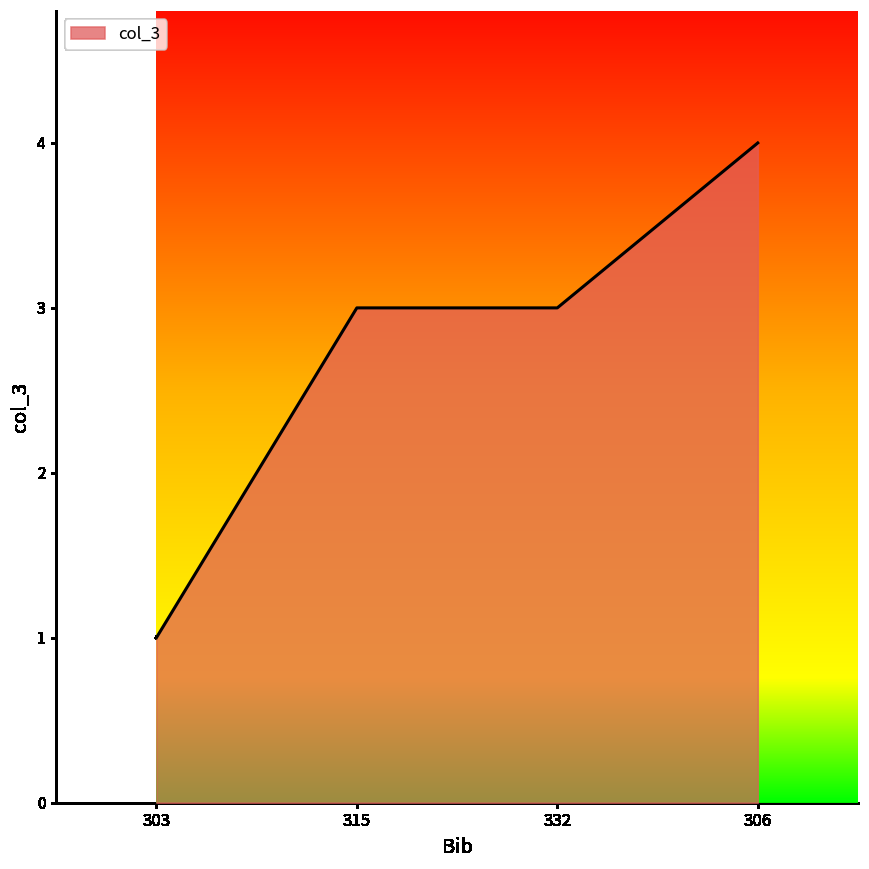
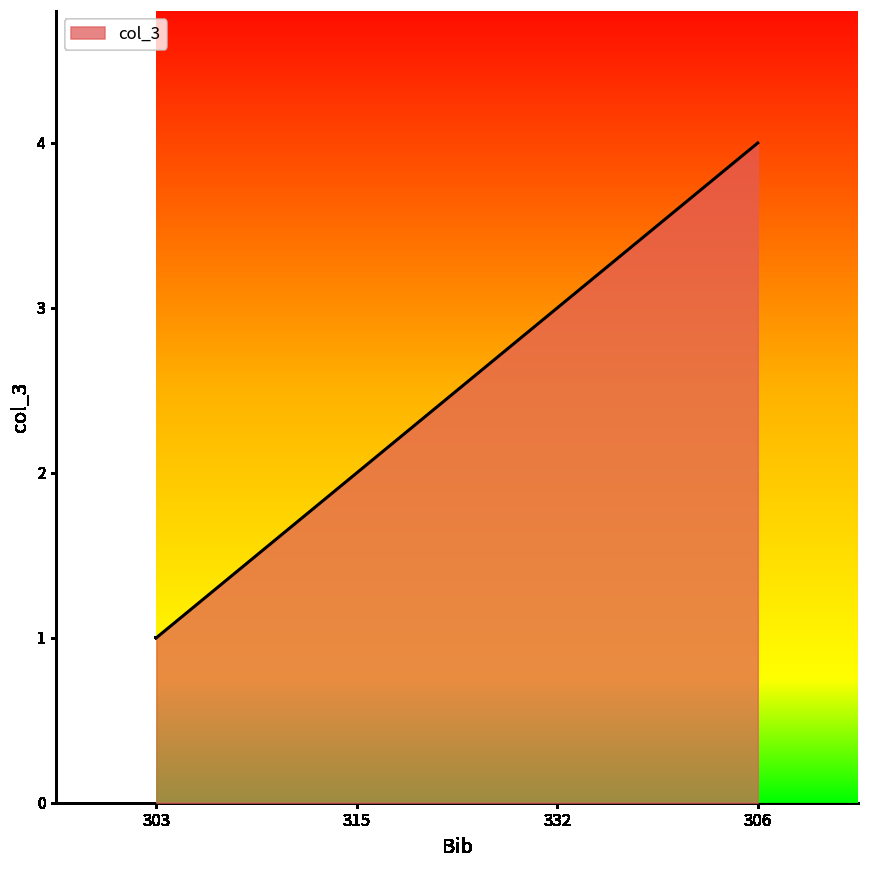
315: 3 -> 2
